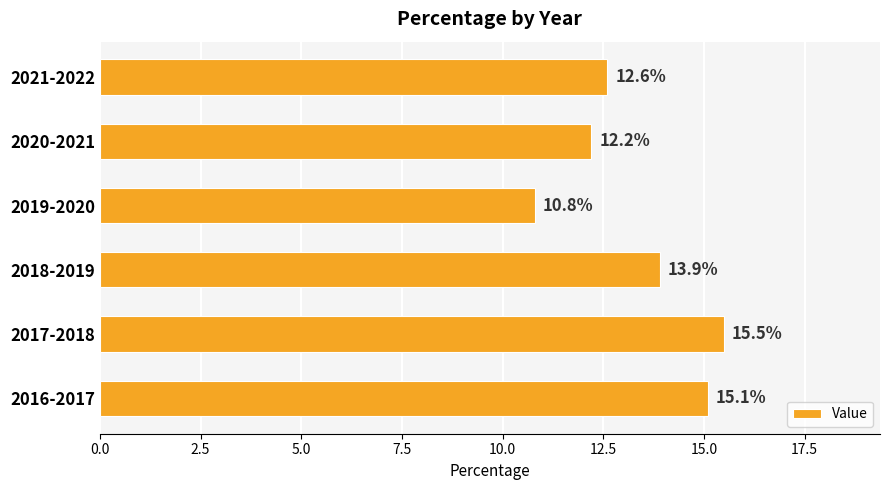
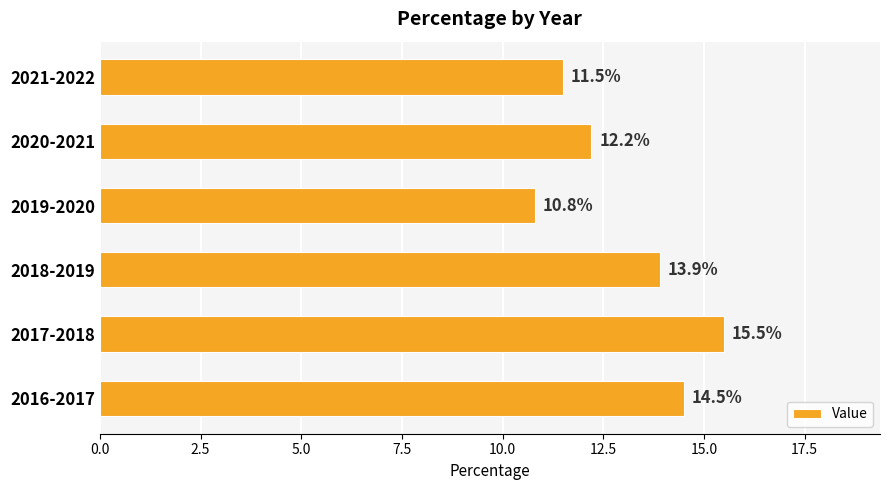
2021-2022: 12.6% -> 11.5%
2016-2017: 15.1% -> 14.5%
